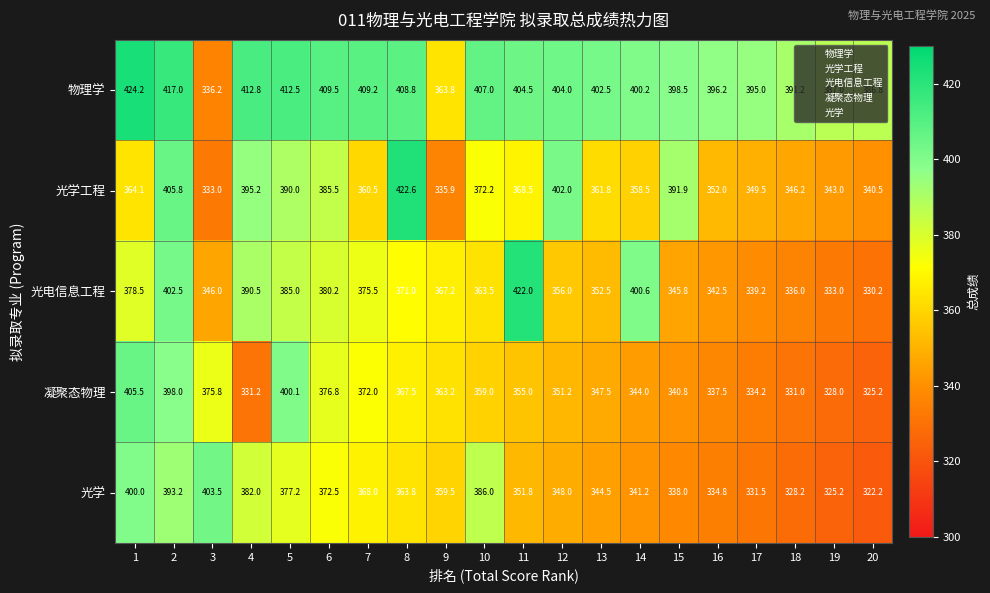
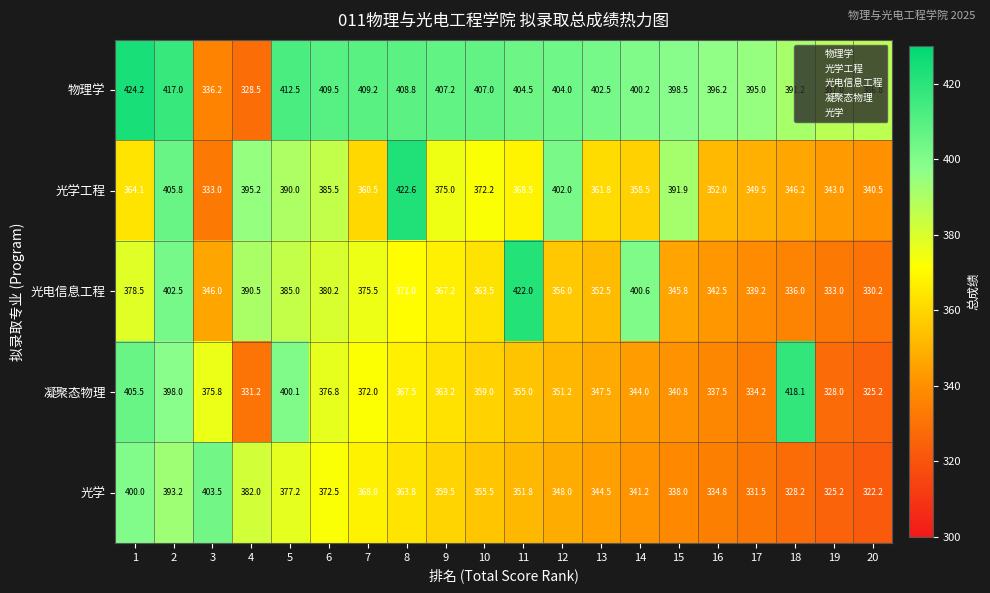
物理学, 4: 412.8 -> 328.5
物理学, 9: 363.8 -> 407.2
光学工程, 9: 335.9 -> 375.0
凝聚态物理, 18: 331.0 -> 418.1
光学, 10: 386.0 -> 355.5
